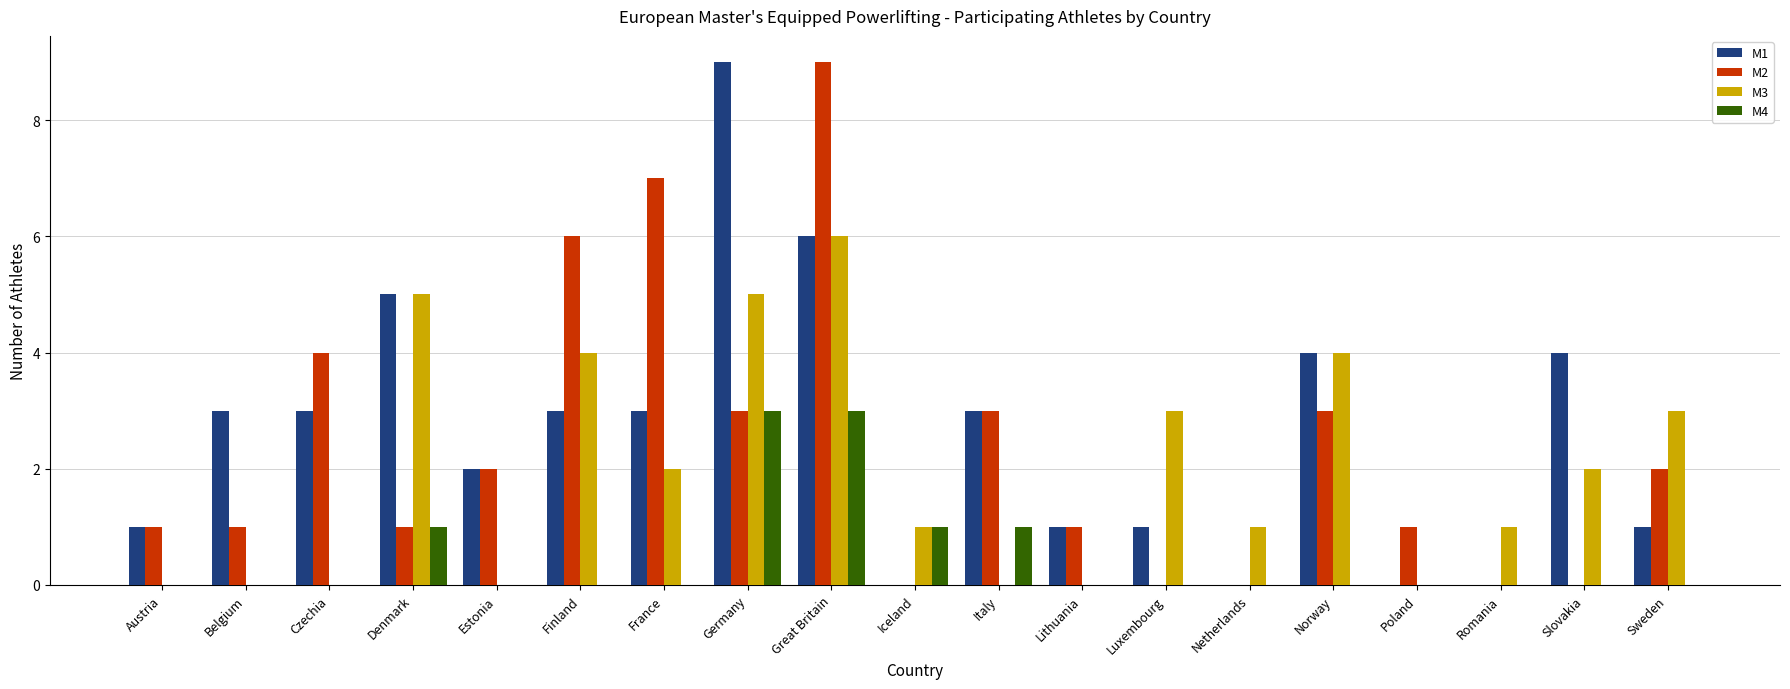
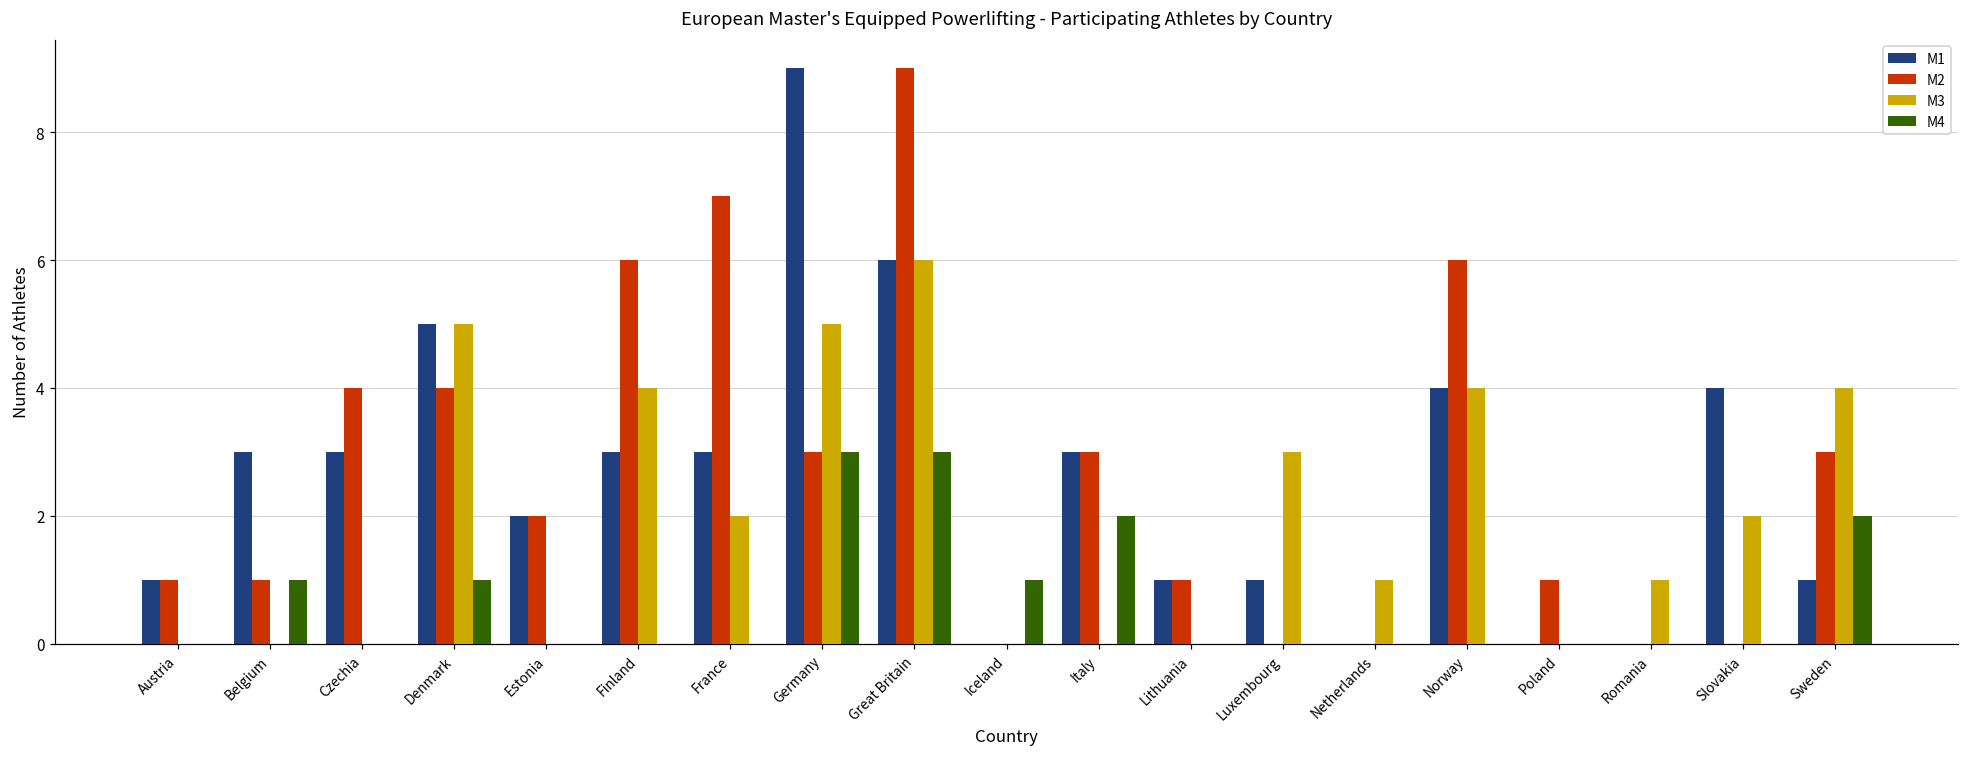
M4, Belgium: 0 -> 1
M2, Denmark: 1 -> 4
M3, Iceland: 1 -> 0
M4, Italy: 1 -> 2
M2, Norway: 3 -> 6
M2, Sweden: 2 -> 3
M3, Sweden: 3 -> 4
M4, Sweden: 0 -> 2
